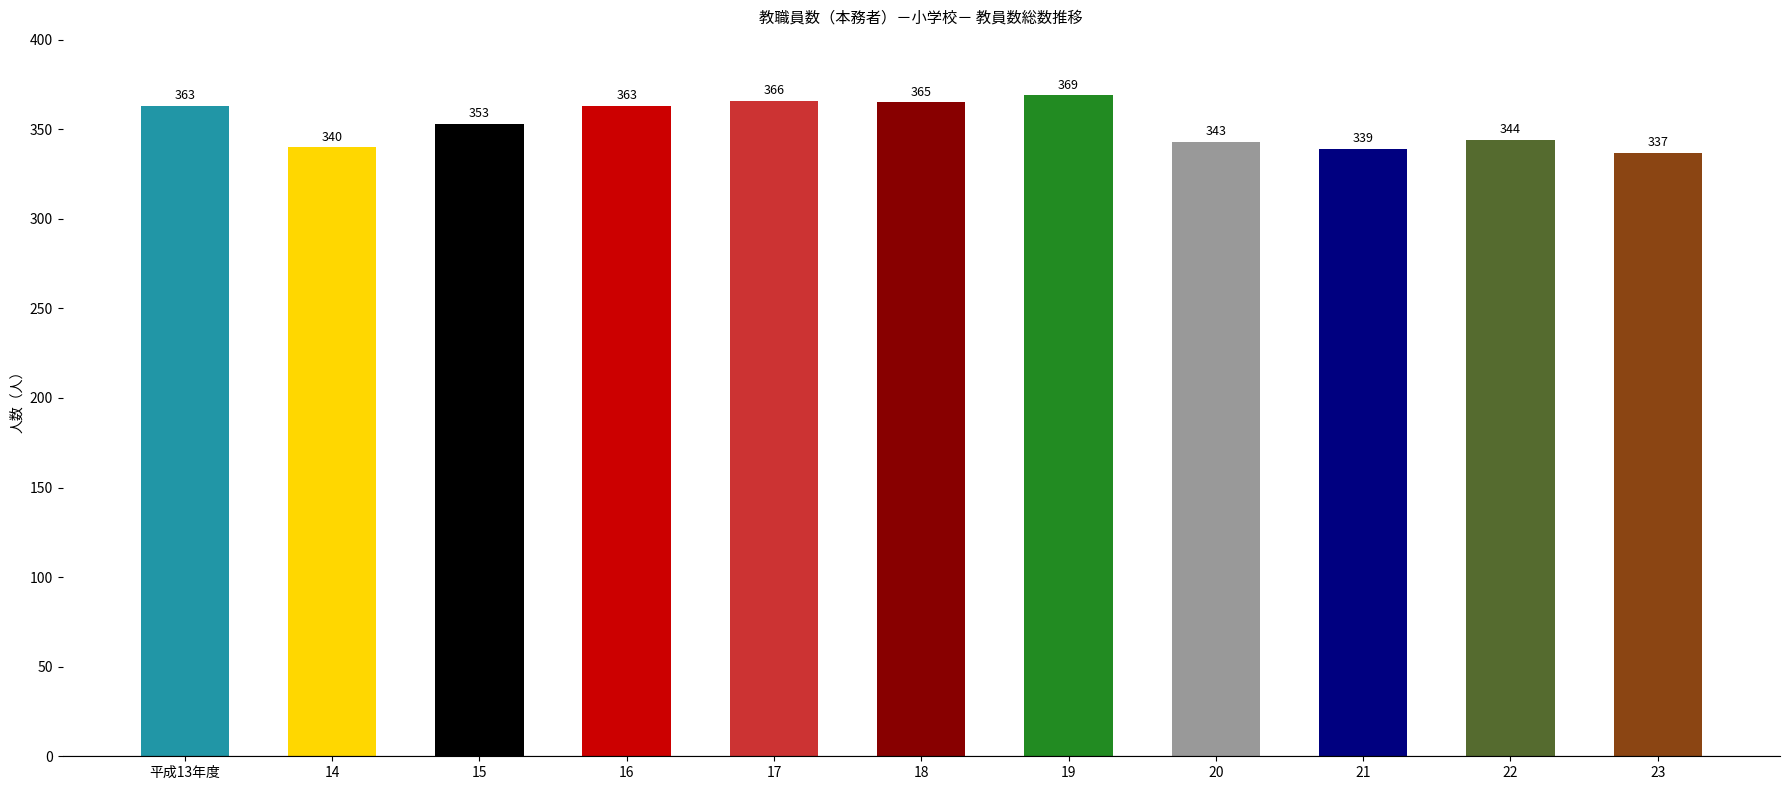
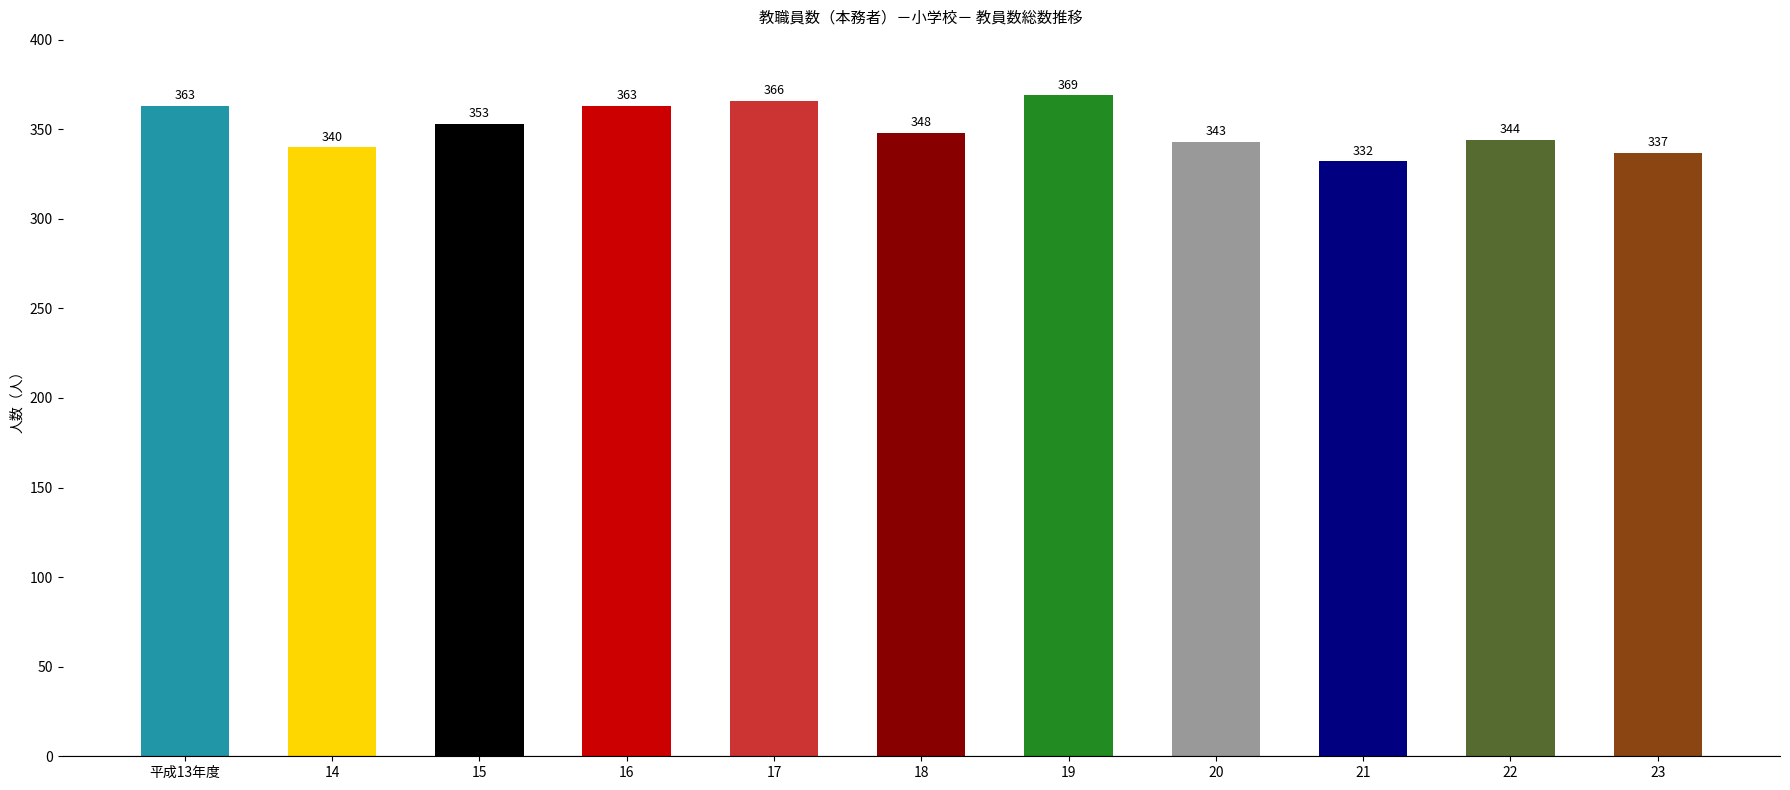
18: 365 -> 348
21: 339 -> 332
